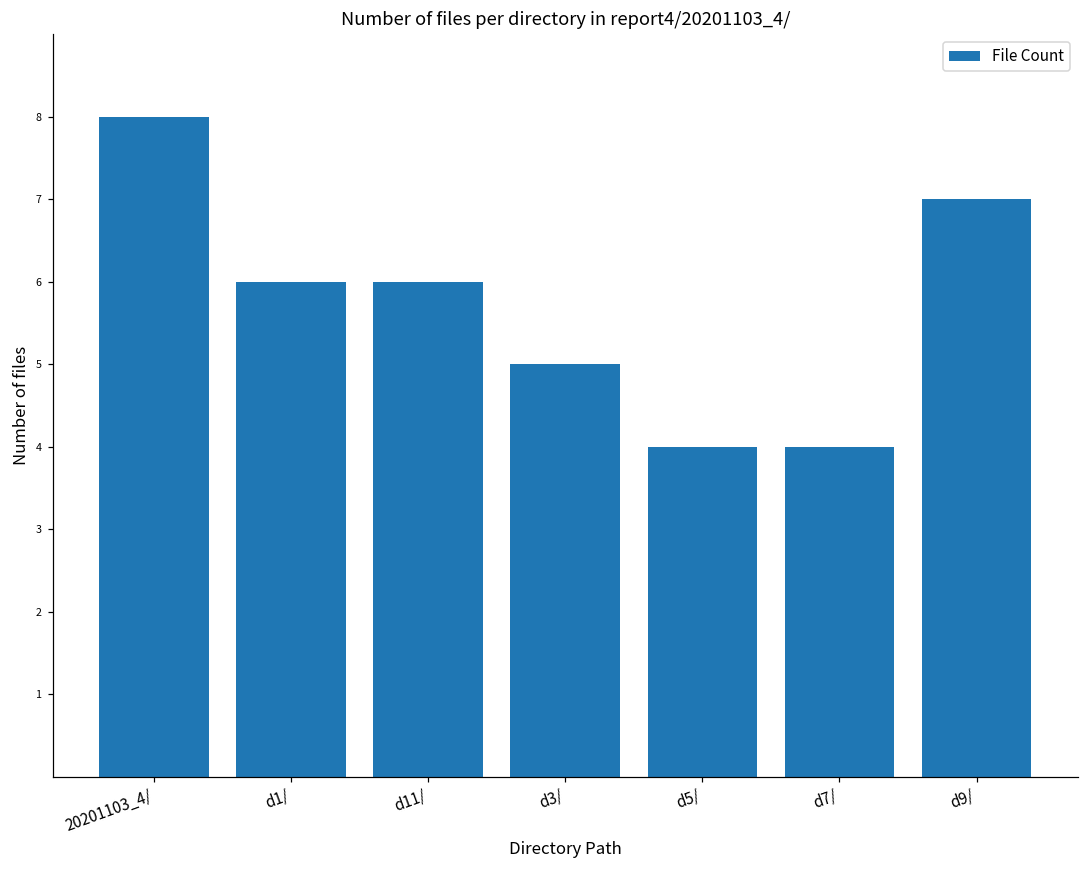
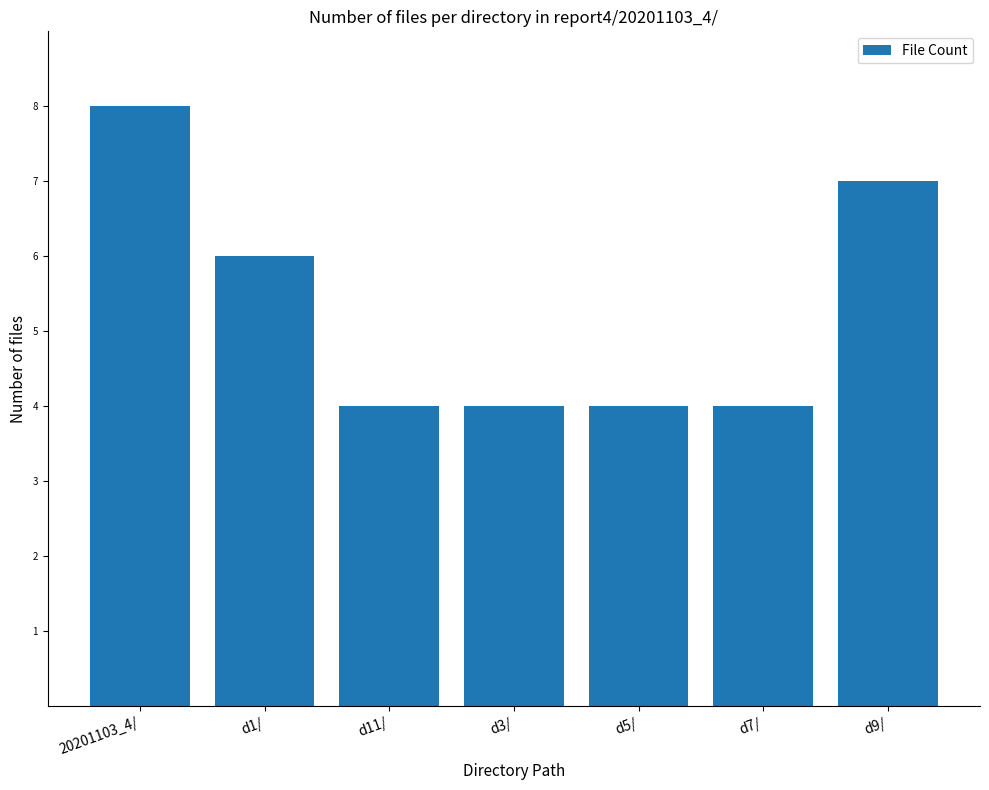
d11/: 6 -> 4
d3/: 5 -> 4
